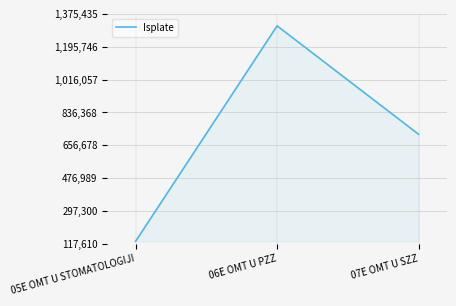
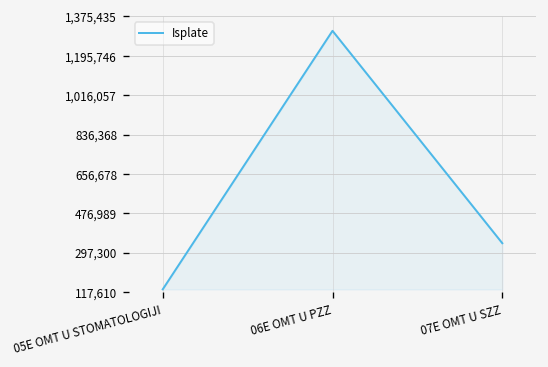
07E OMT U SZZ: 720,000 -> 340,000
